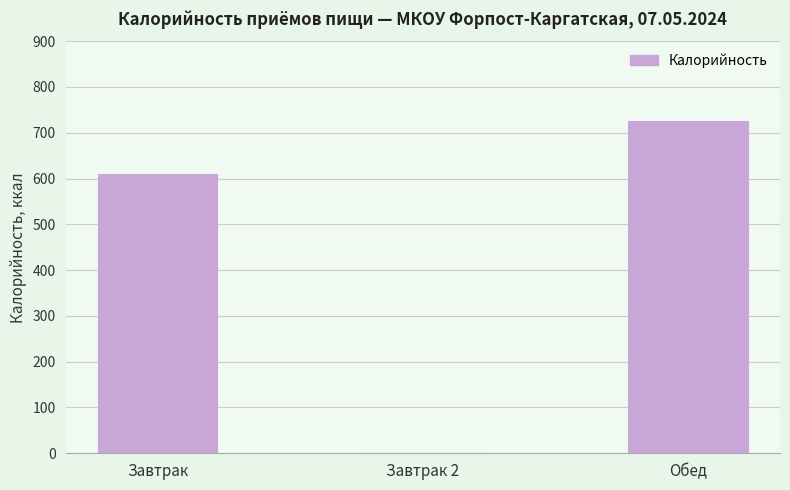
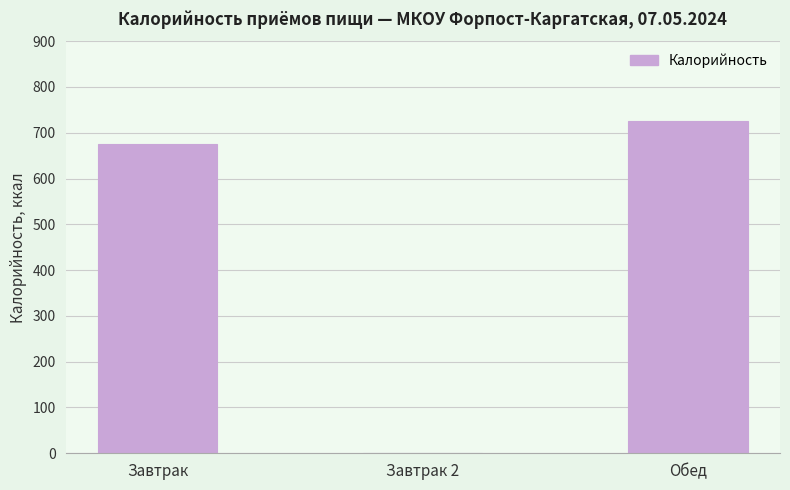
Завтрак: 610 -> 670
